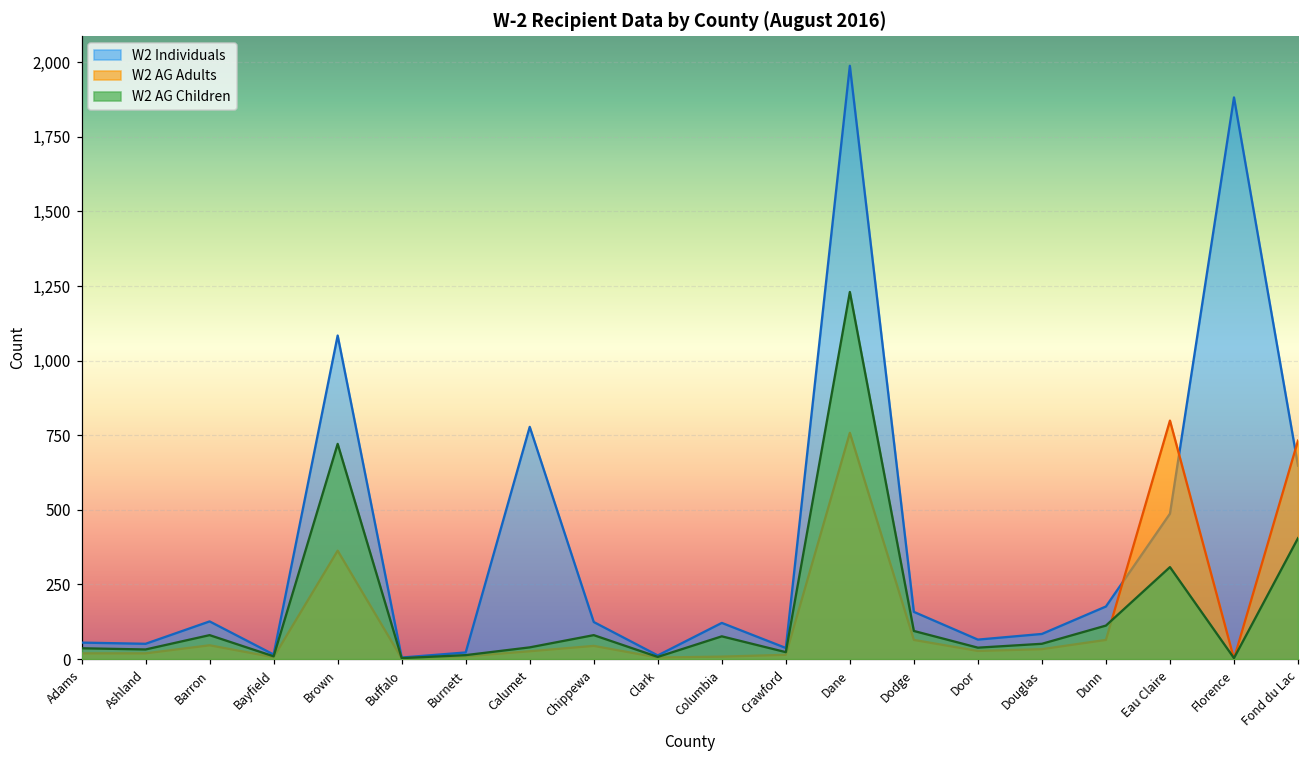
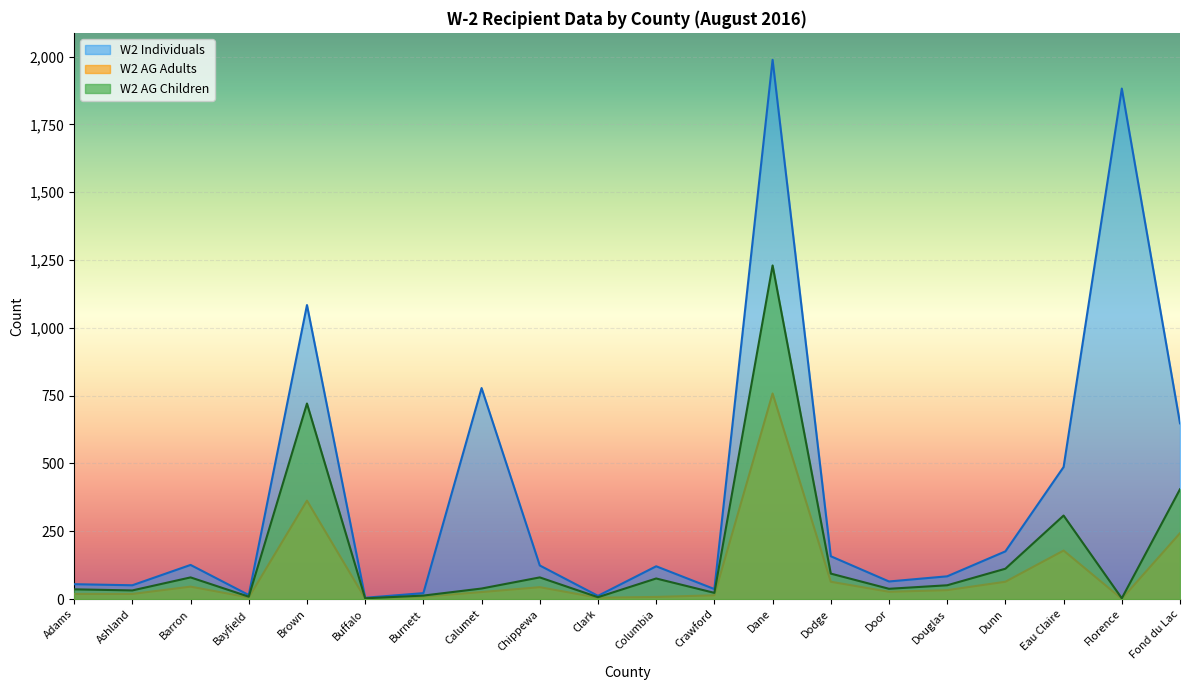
W2 AG Adults, Eau Claire: 800 -> 180
W2 AG Adults, Fond du Lac: 730 -> 240
